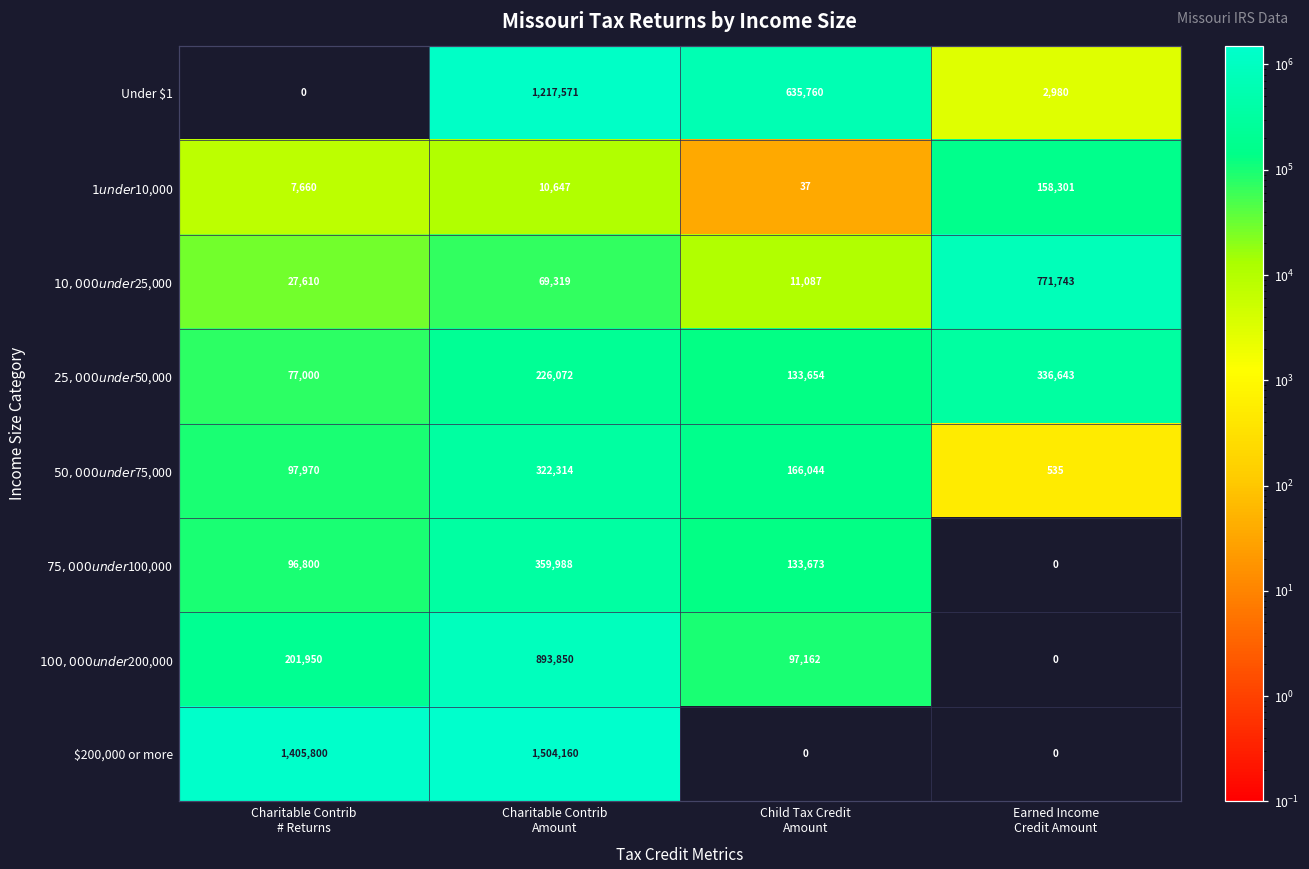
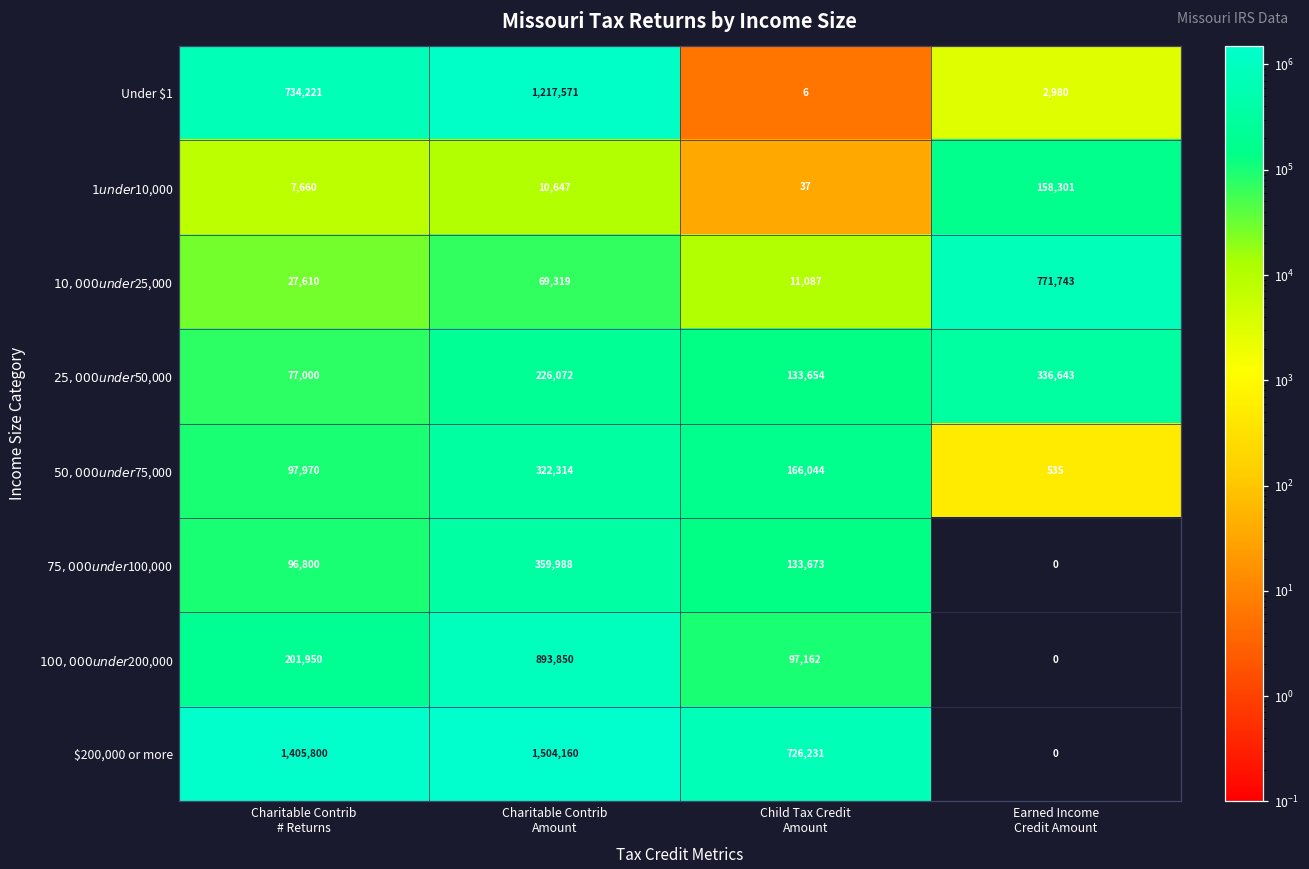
Under $1, Charitable Contrib # Returns: 0 -> 734,221
Under $1, Child Tax Credit Amount: 635,760 -> 6
$200,000 or more, Child Tax Credit Amount: 0 -> 726,231
